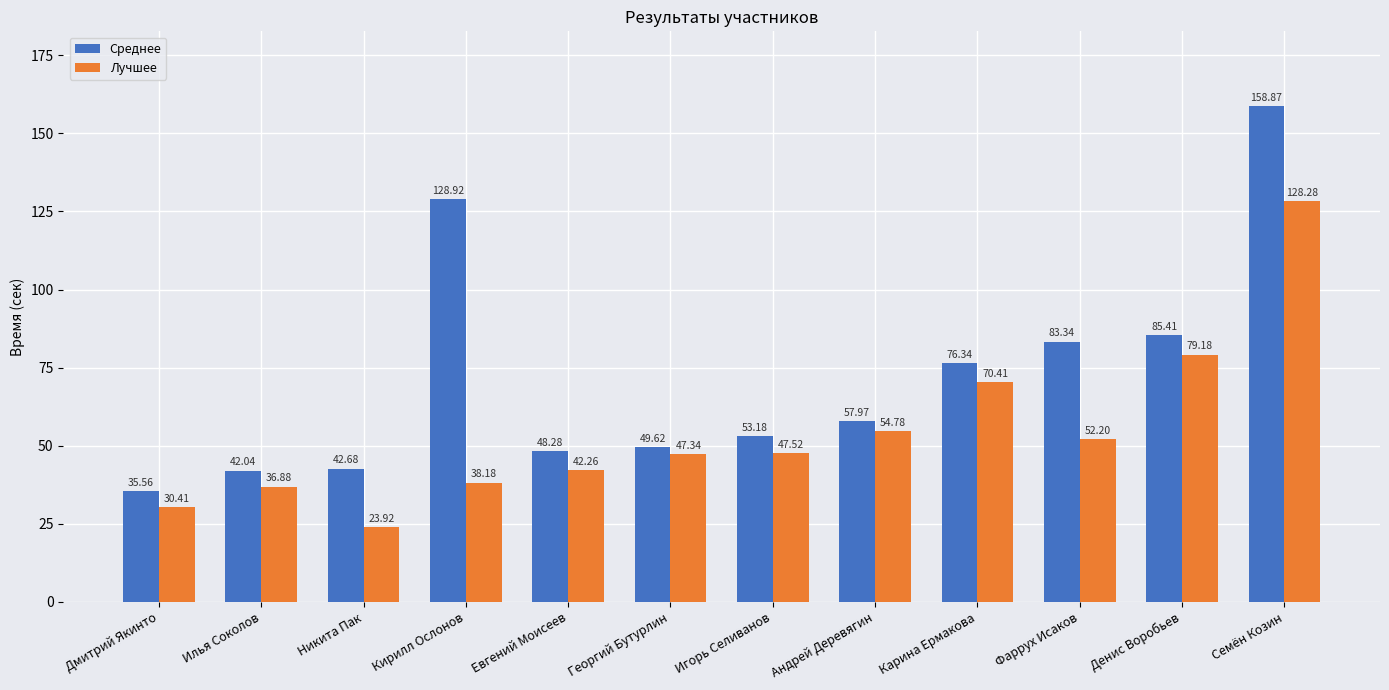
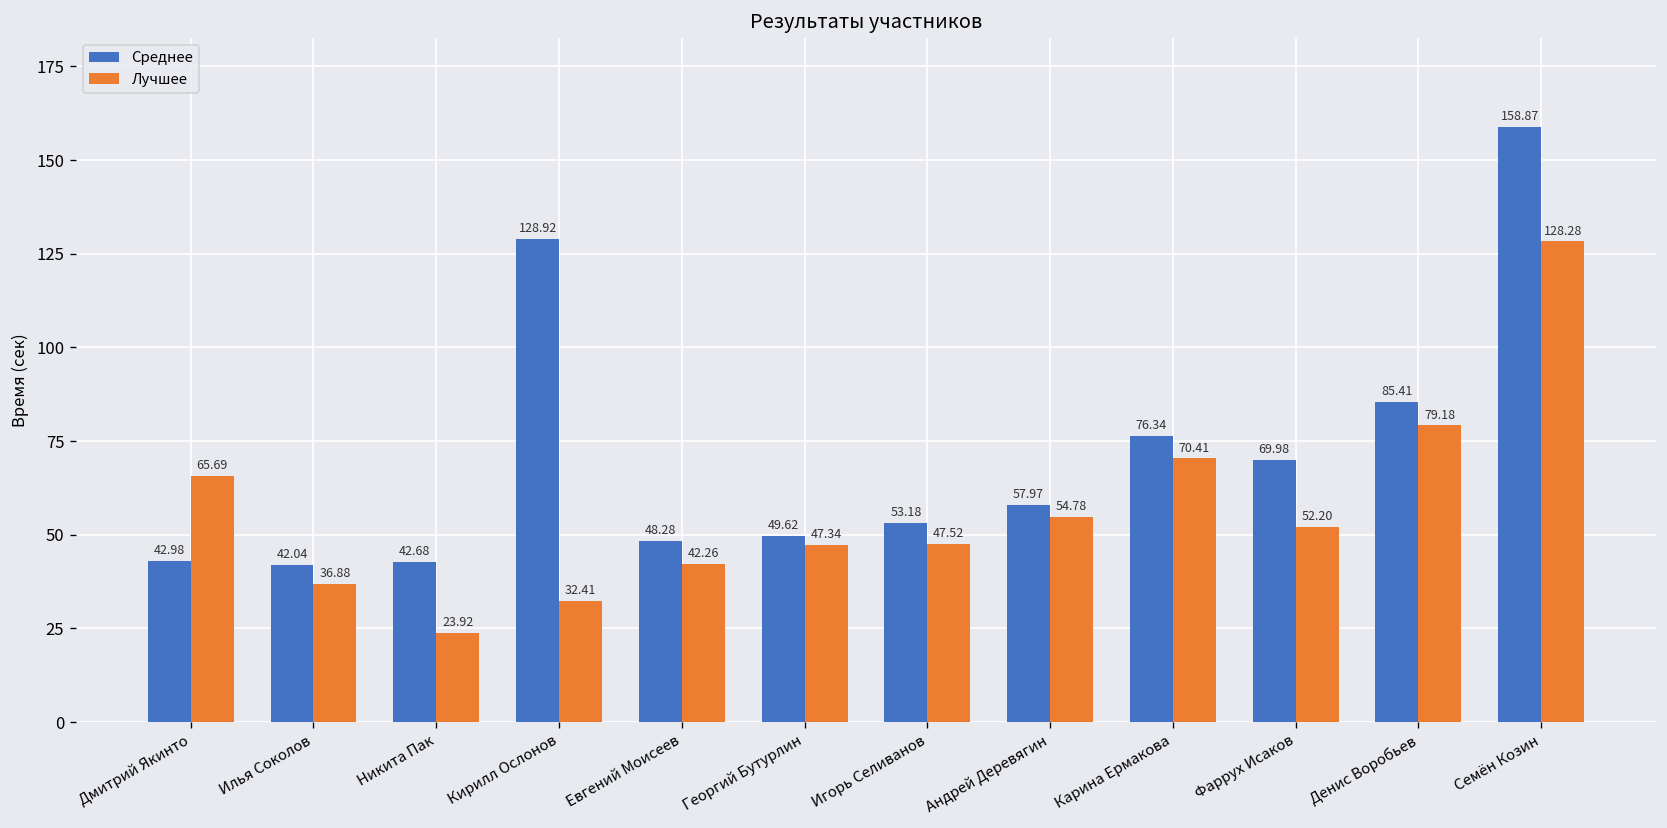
Среднее, Дмитрий Якинто: 35.56 -> 42.98
Лучшее, Дмитрий Якинто: 30.41 -> 65.69
Лучшее, Кирилл Ослонов: 38.18 -> 32.41
Среднее, Фаррух Исаков: 83.34 -> 69.98
